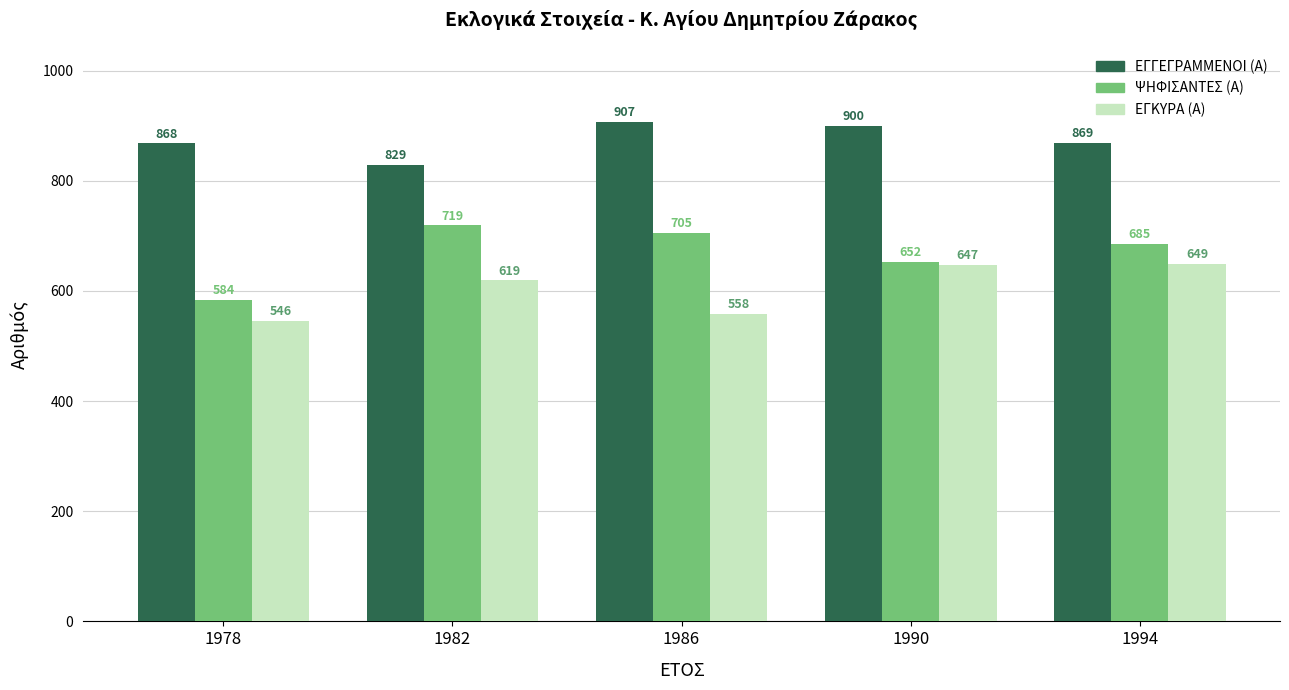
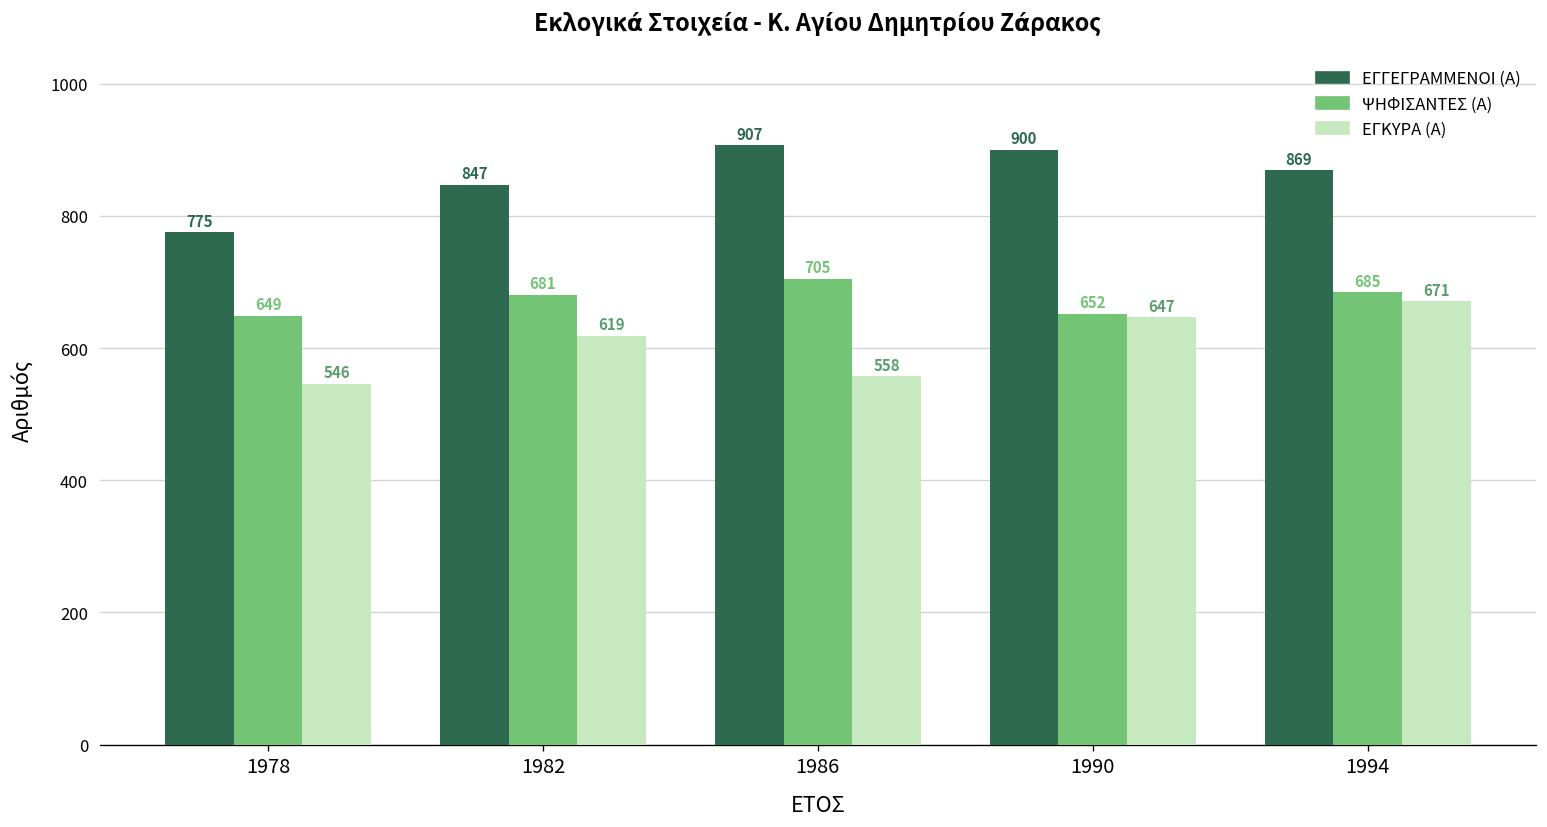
ΕΓΓΕΓΡΑΜΜΕΝΟΙ (Α), 1978: 868 -> 775
ΨΗΦΙΣΑΝΤΕΣ (Α), 1978: 584 -> 649
ΕΓΓΕΓΡΑΜΜΕΝΟΙ (Α), 1982: 829 -> 847
ΨΗΦΙΣΑΝΤΕΣ (Α), 1982: 719 -> 681
ΕΓΚΥΡΑ (Α), 1994: 649 -> 671
